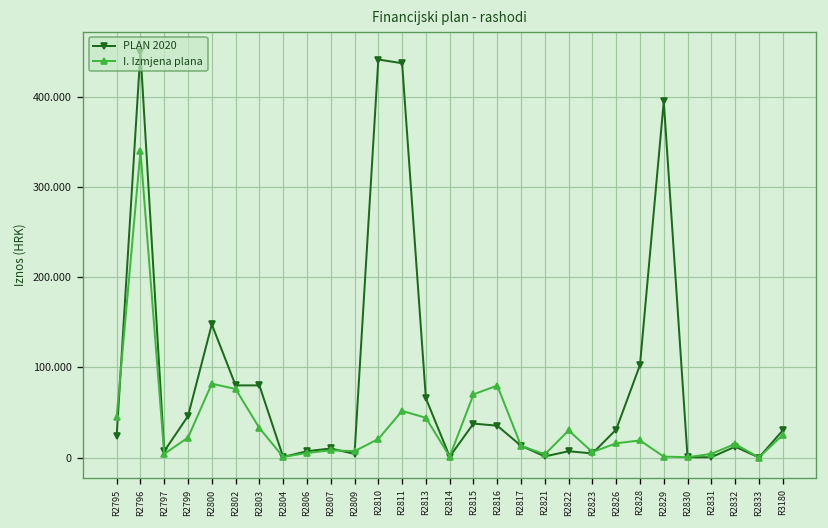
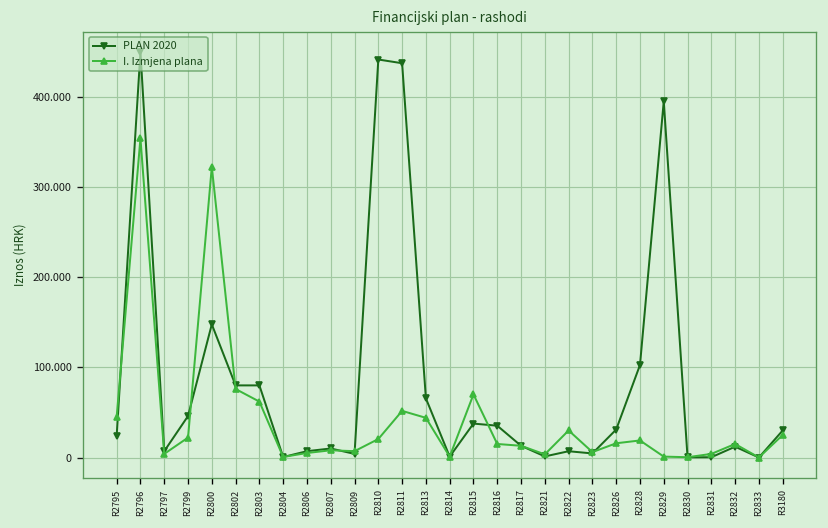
I. Izmjena plana, R2796: 340 -> 350
I. Izmjena plana, R2800: 80 -> 320
I. Izmjena plana, R2803: 30 -> 60
I. Izmjena plana, R2816: 80 -> 20
